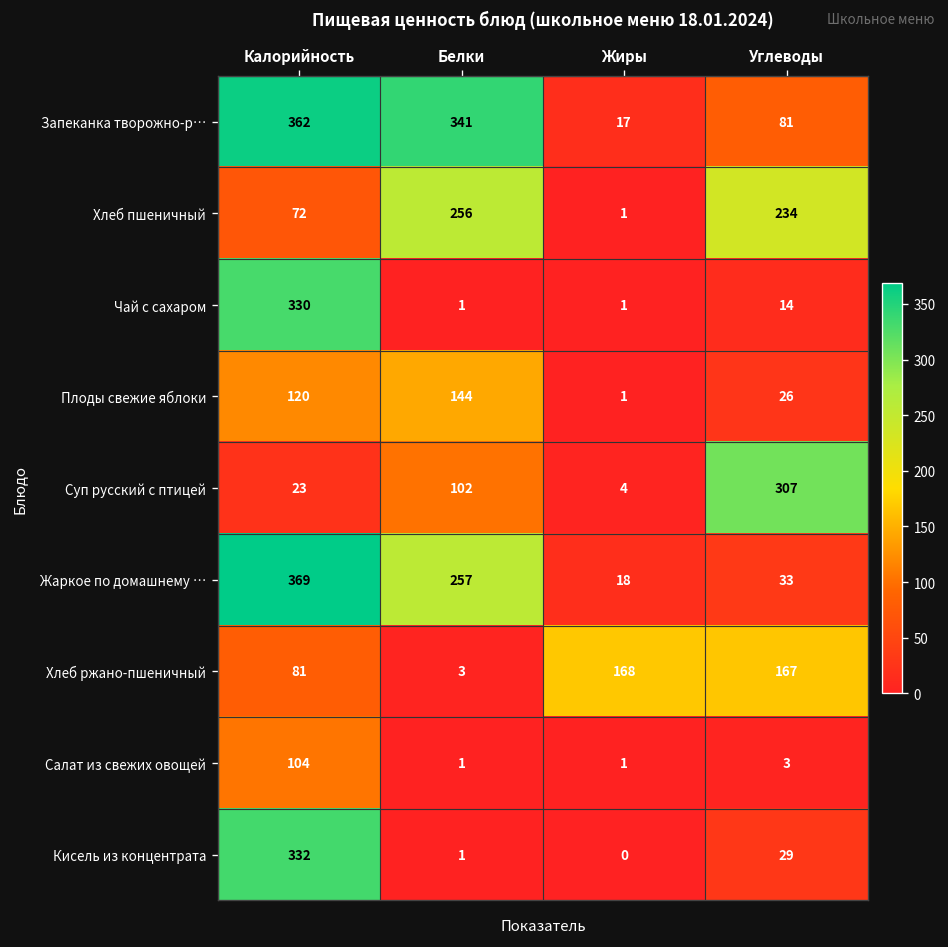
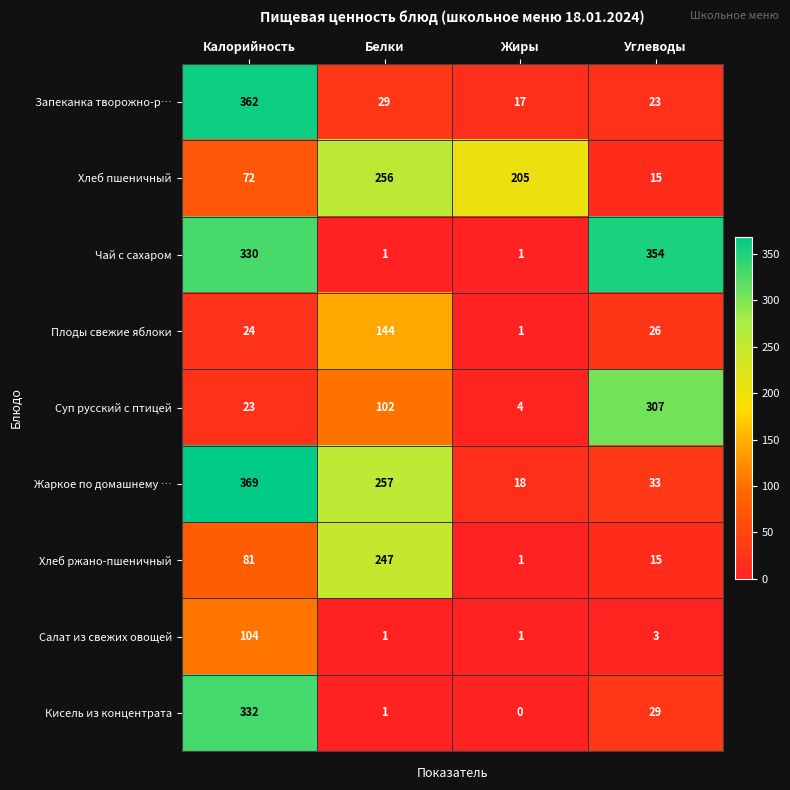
Запеканка творожно-р…, Белки: 341 -> 29
Запеканка творожно-р…, Углеводы: 81 -> 23
Хлеб пшеничный, Жиры: 1 -> 205
Хлеб пшеничный, Углеводы: 234 -> 15
Чай с сахаром, Углеводы: 14 -> 354
Плоды свежие яблоки, Калорийность: 120 -> 24
Хлеб ржано-пшеничный, Белки: 3 -> 247
Хлеб ржано-пшеничный, Жиры: 168 -> 1
Хлеб ржано-пшеничный, Углеводы: 167 -> 15
